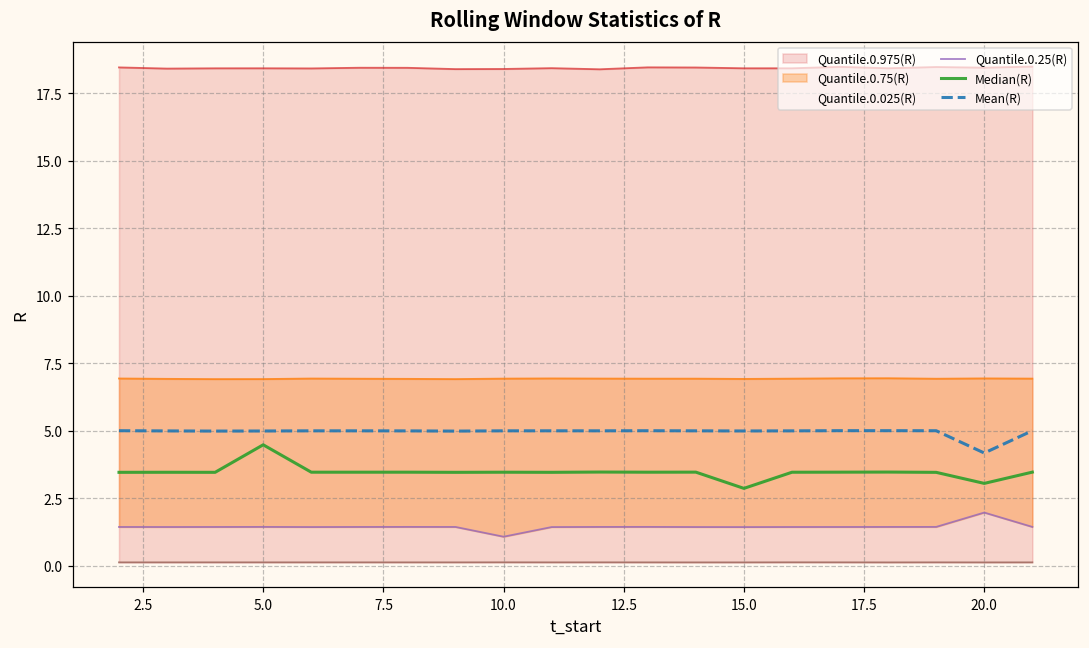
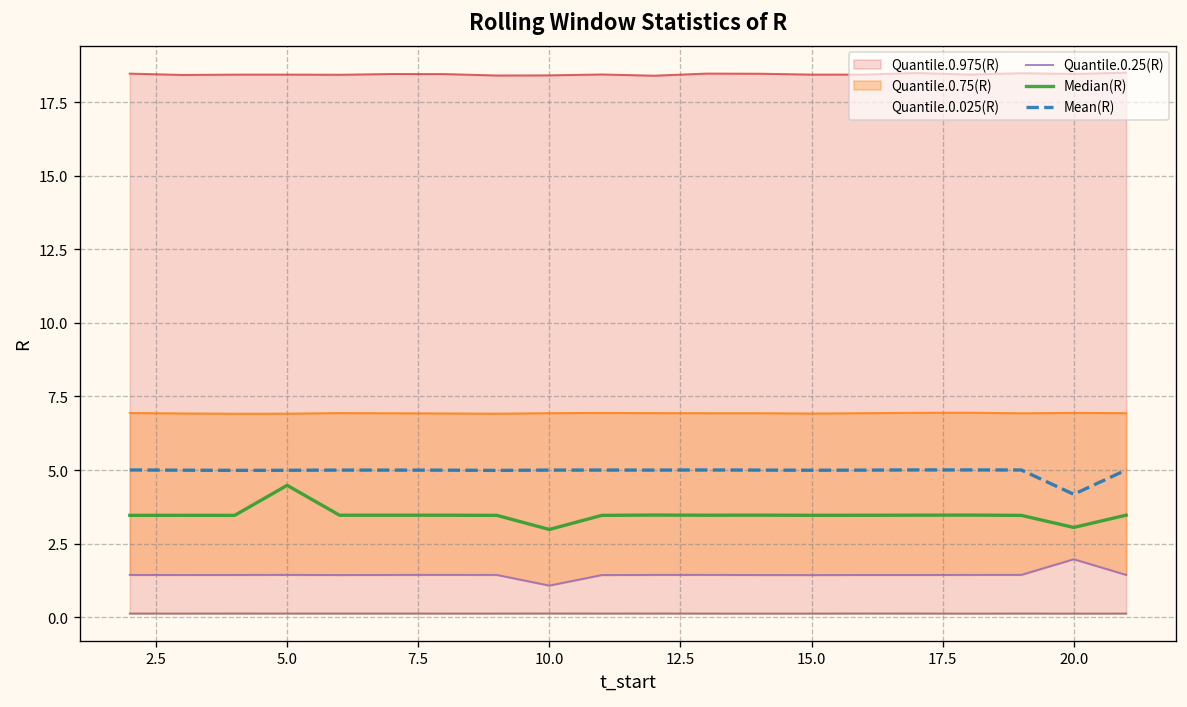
Median(R), 10.0: 3.5 -> 3.0
Median(R), 15.0: 2.9 -> 3.5
